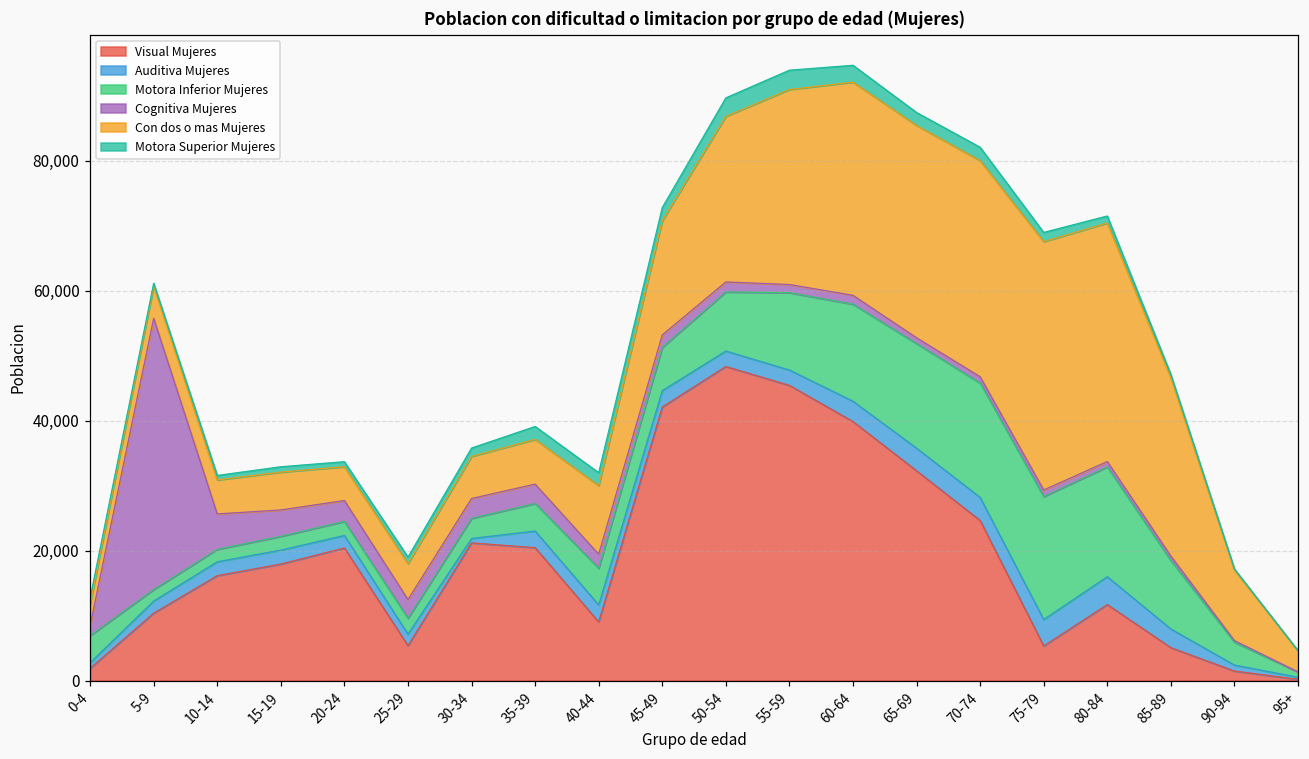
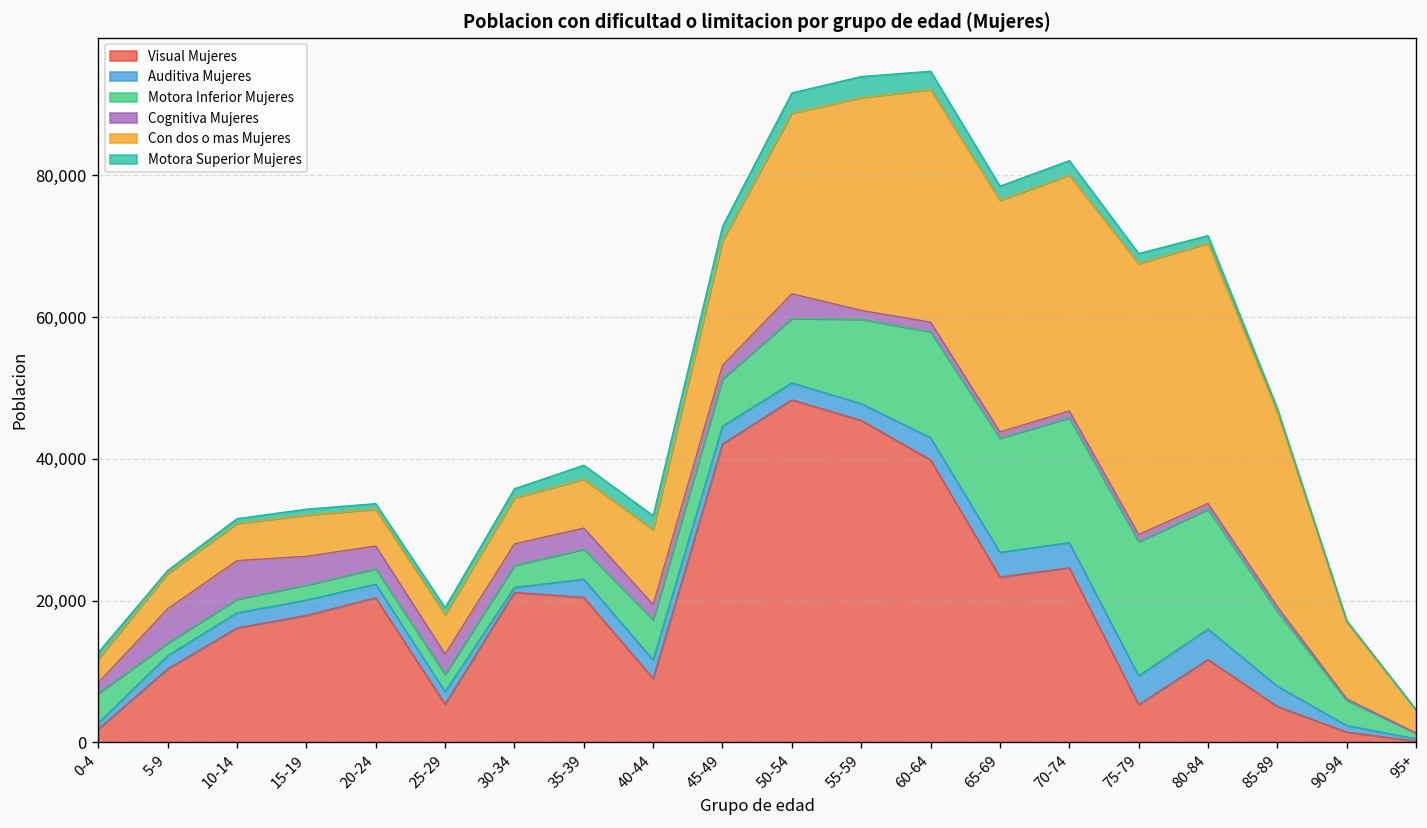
Cognitiva Mujeres, 5-9: 42,000 -> 5,000
Cognitiva Mujeres, 50-54: 2,000 -> 3,000
Visual Mujeres, 65-69: 32,000 -> 23,000
